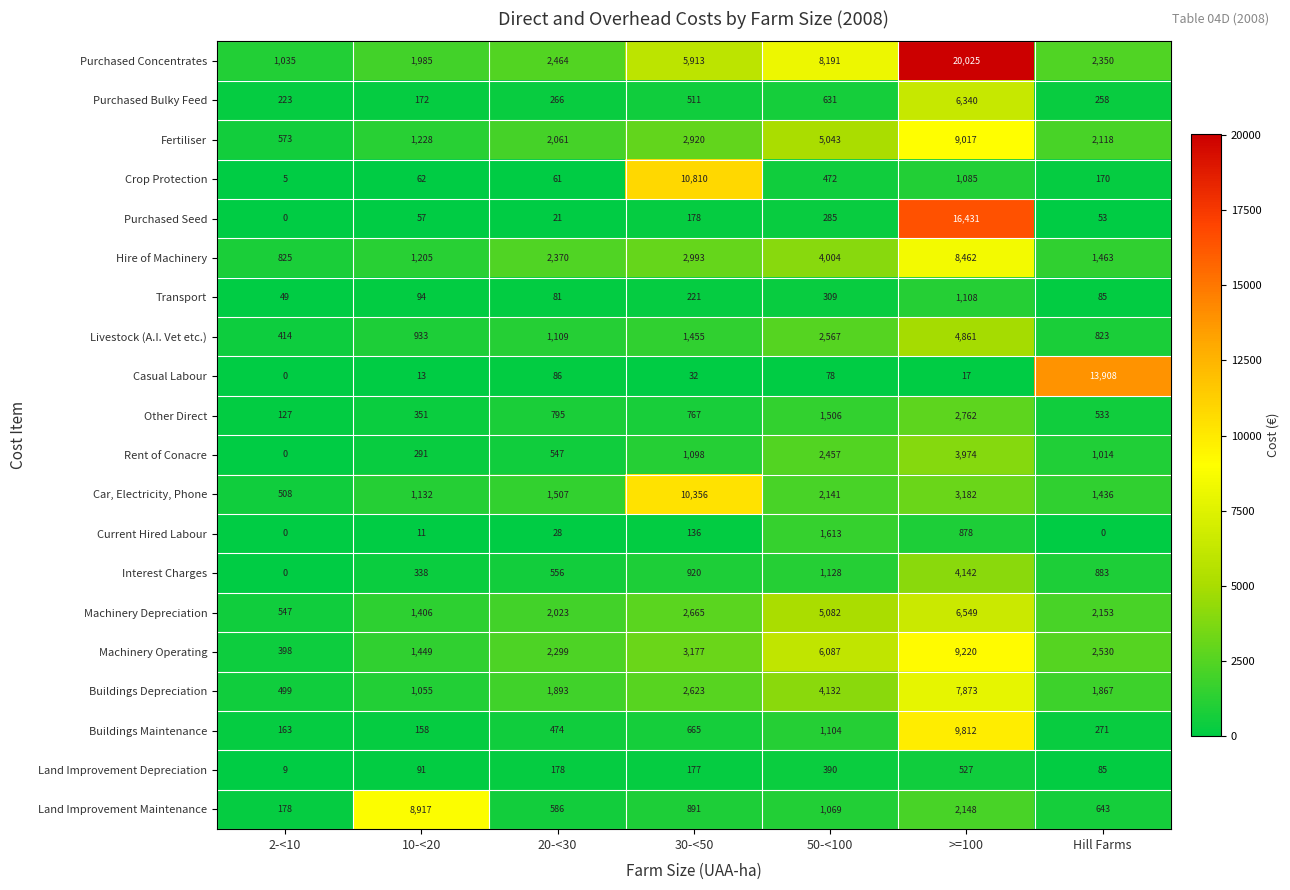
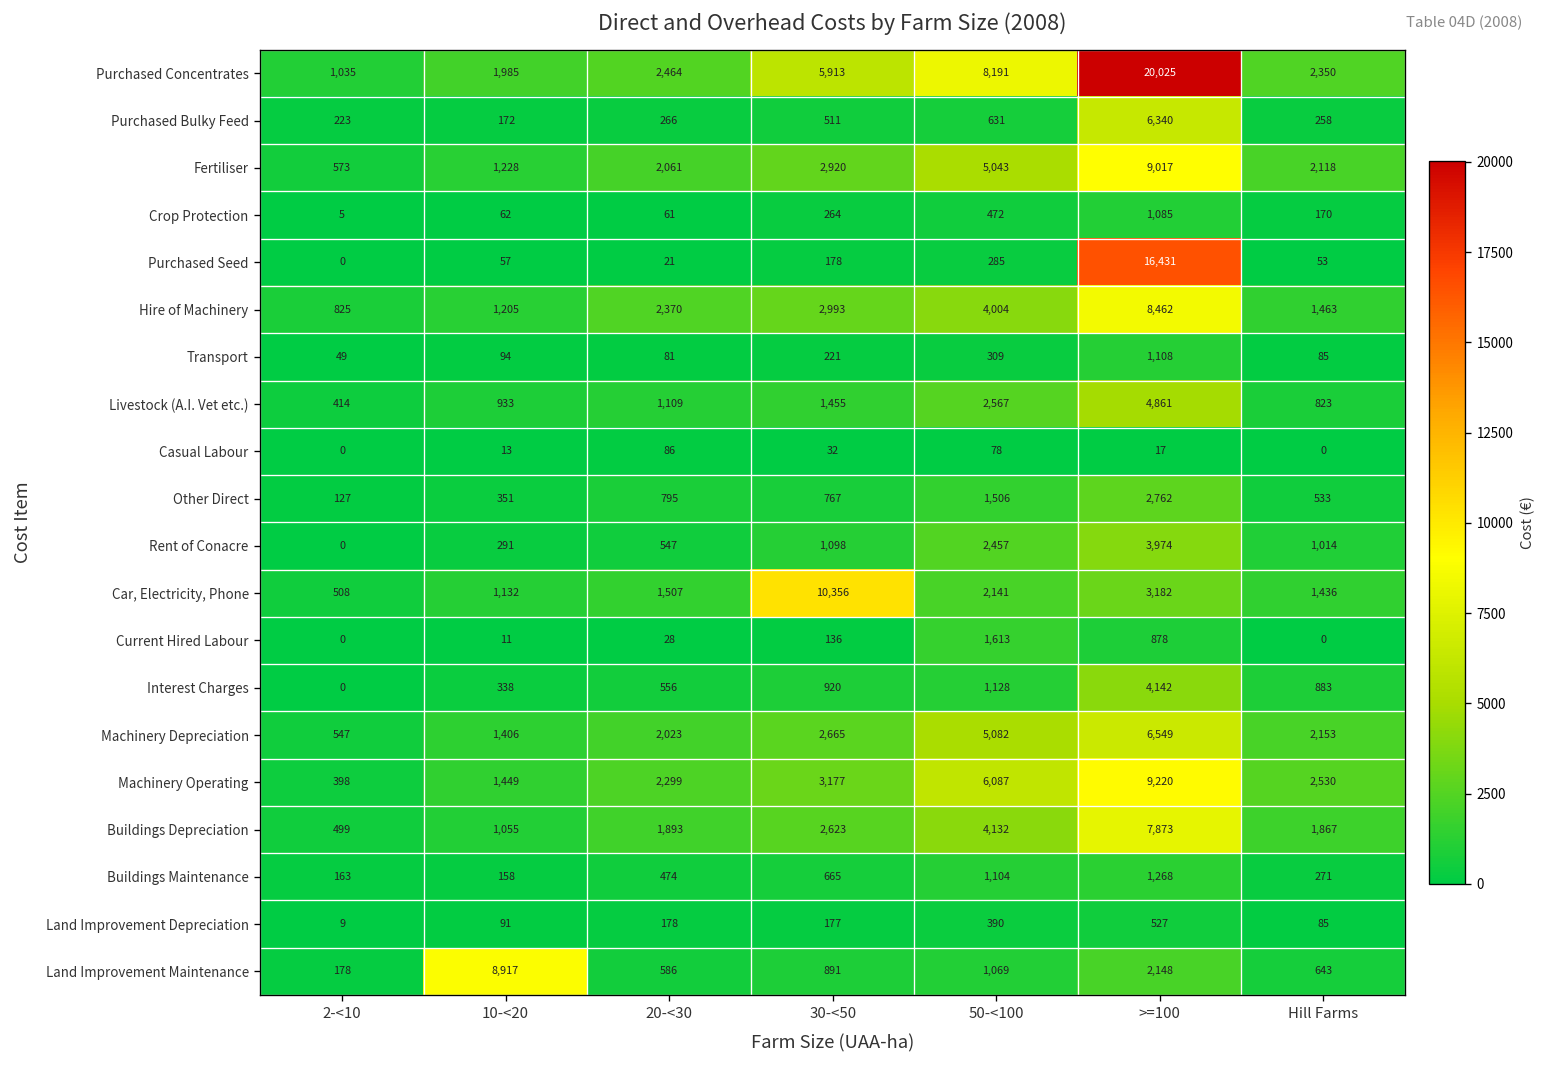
Crop Protection, 30-<50: 10,810 -> 264
Casual Labour, Hill Farms: 13,908 -> 0
Buildings Maintenance, >=100: 9,812 -> 1,268
